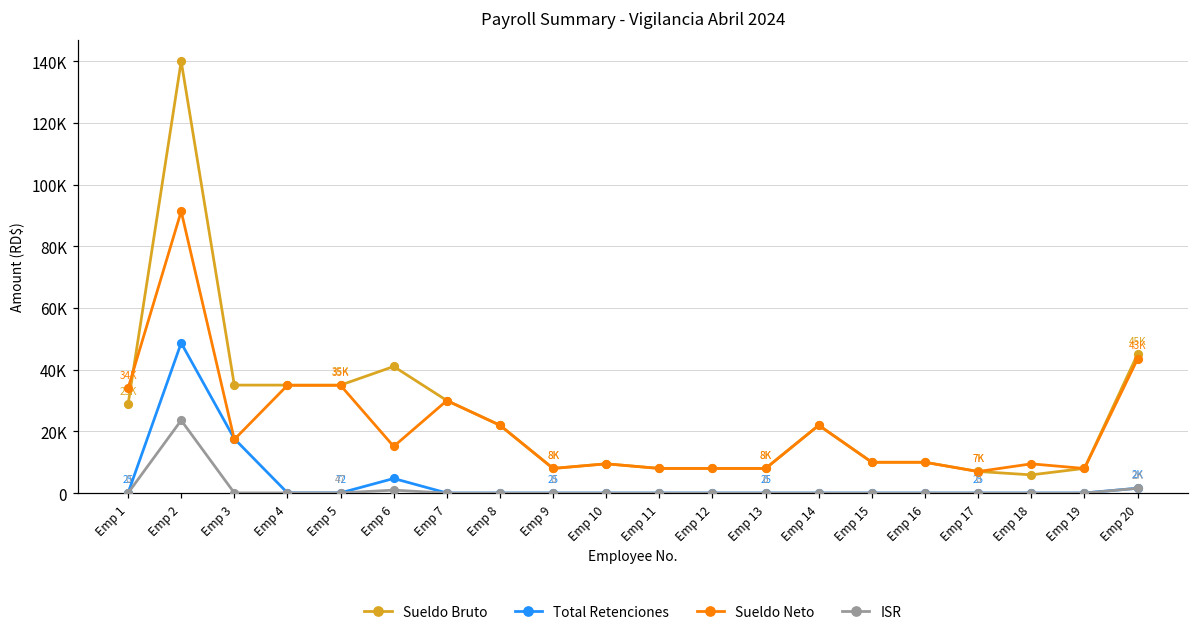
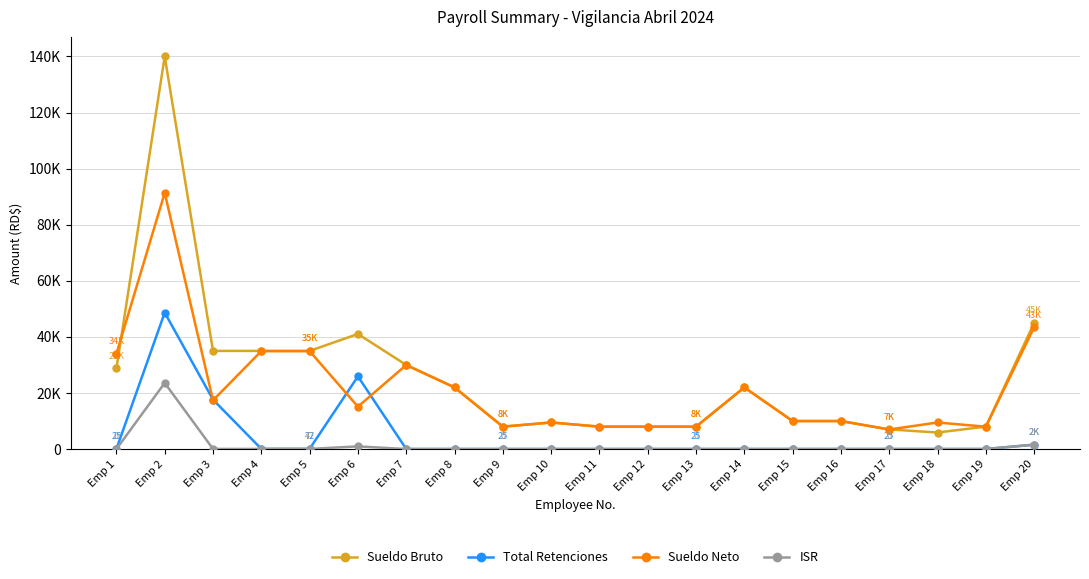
Total Retenciones, Emp 6: 5000 -> 26000
